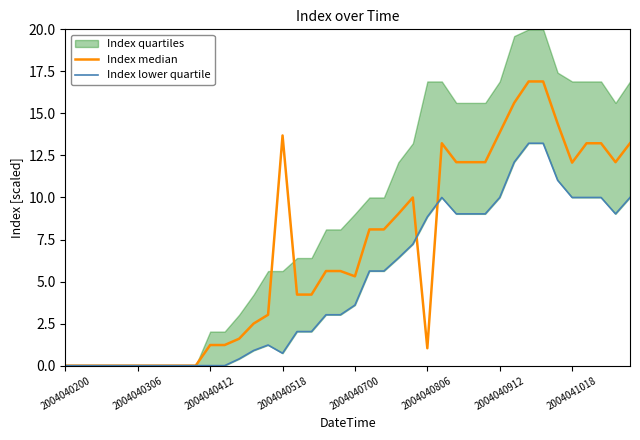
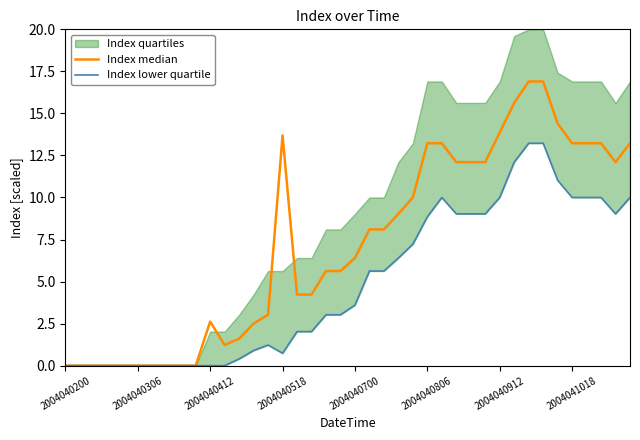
Index median, 2004040412: 1.2 -> 2.6
Index median, 2004040700: 5.3 -> 6.4
Index median, 2004040806: 1.0 -> 13.2
Index median, 2004041018: 12.1 -> 13.2
